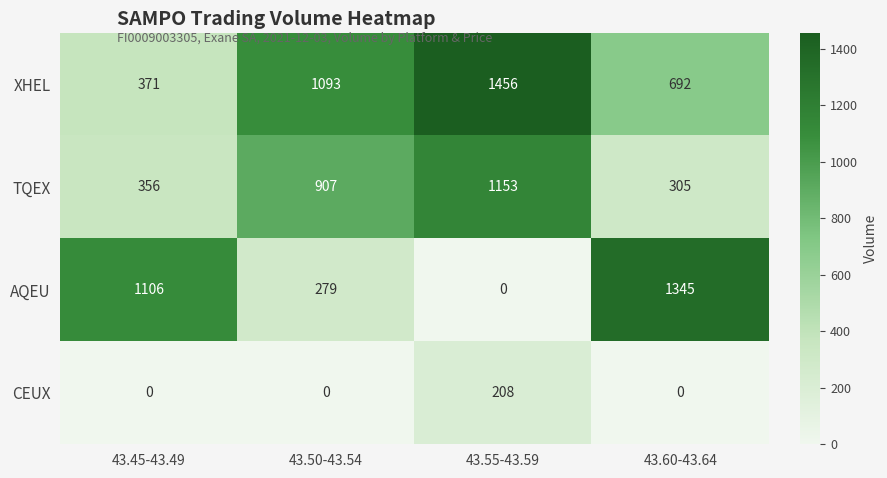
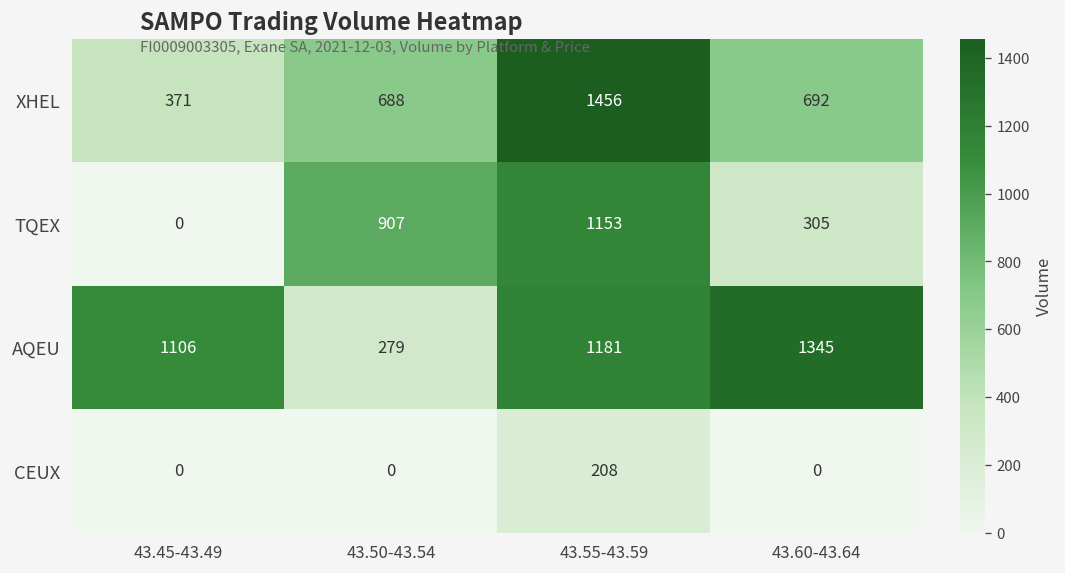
XHEL, 43.50-43.54: 1093 -> 688
TQEX, 43.45-43.49: 356 -> 0
AQEU, 43.55-43.59: 0 -> 1181
